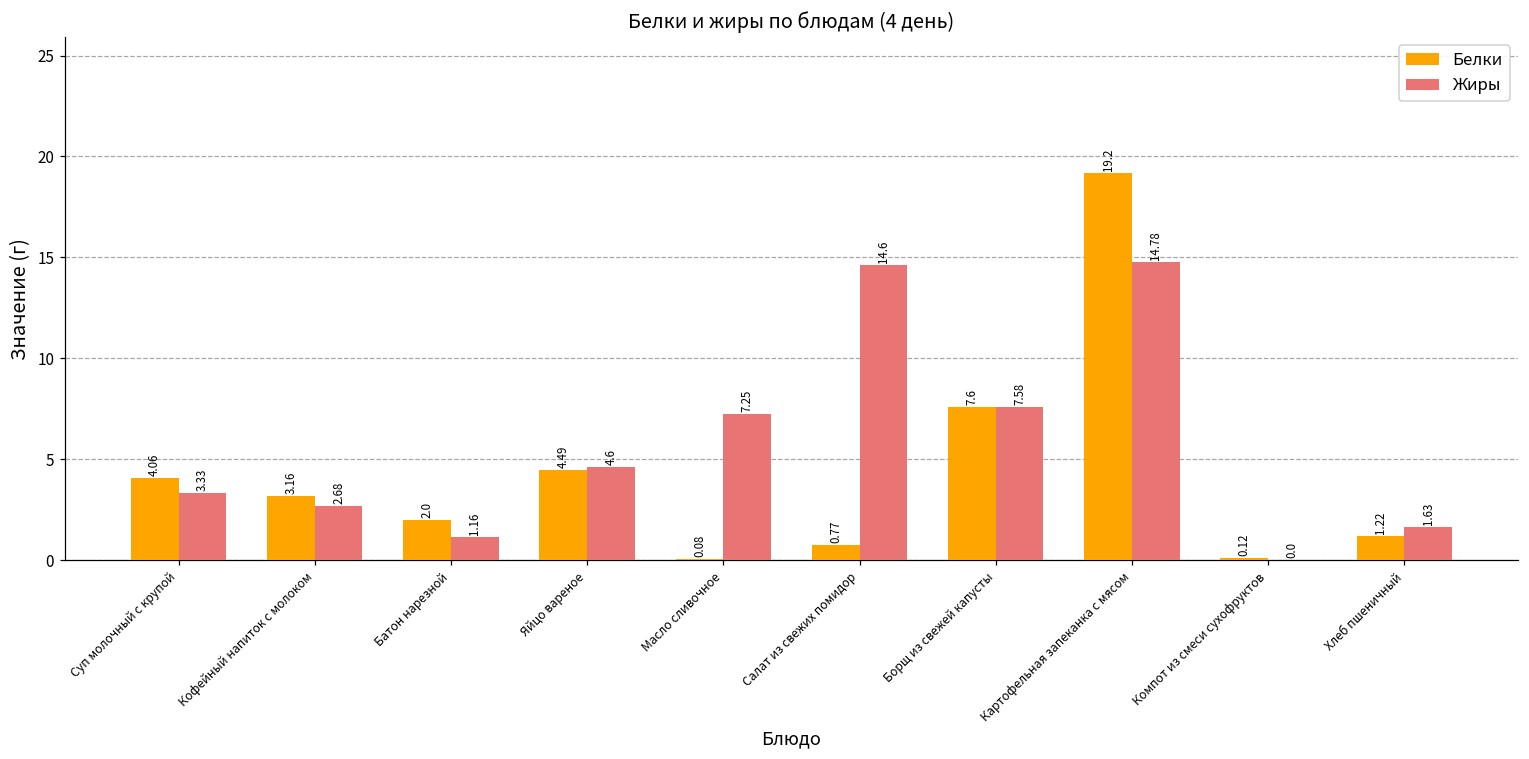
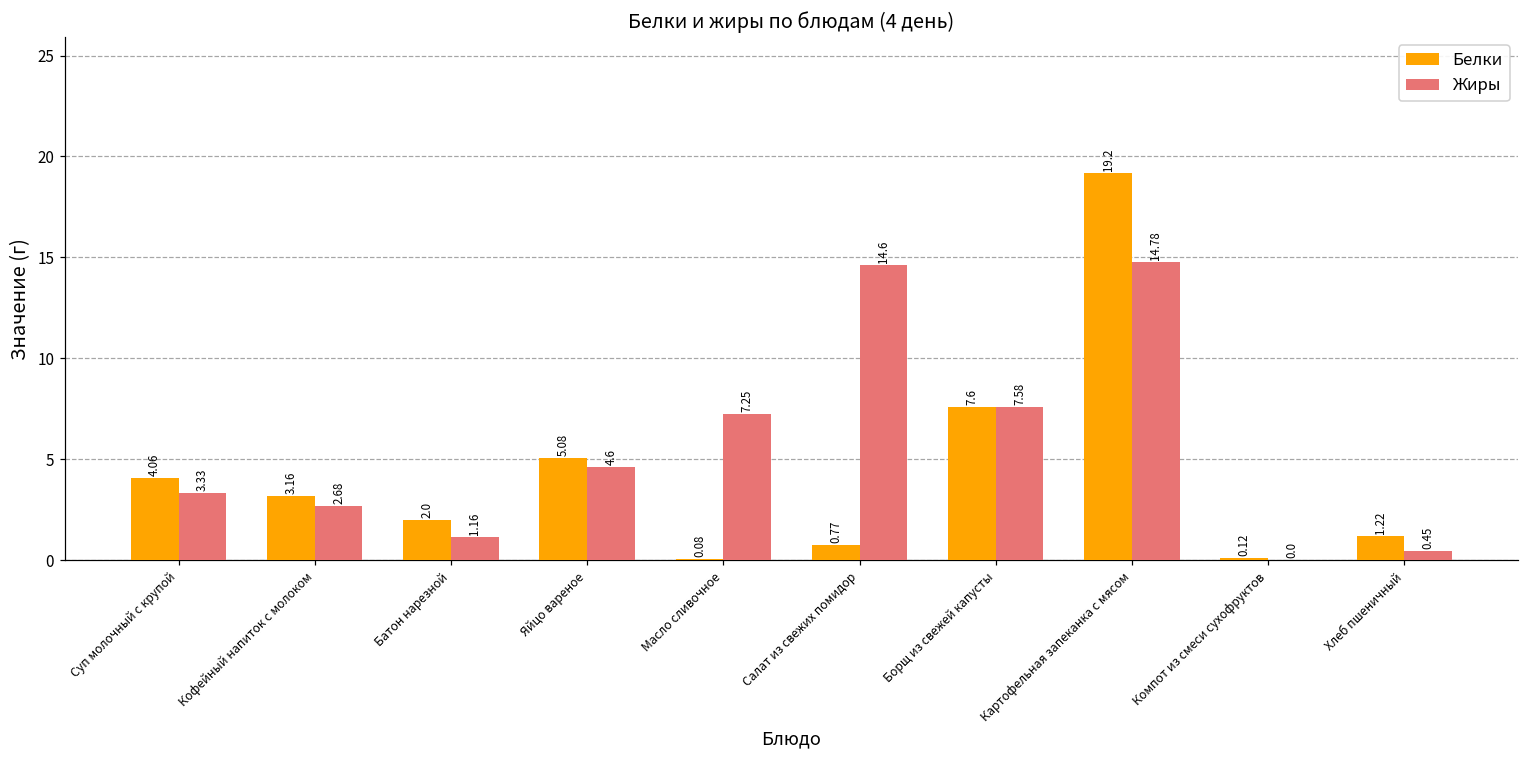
Белки, Яйцо вареное: 4.49 -> 5.08
Жиры, Хлеб пшеничный: 1.63 -> 0.45
